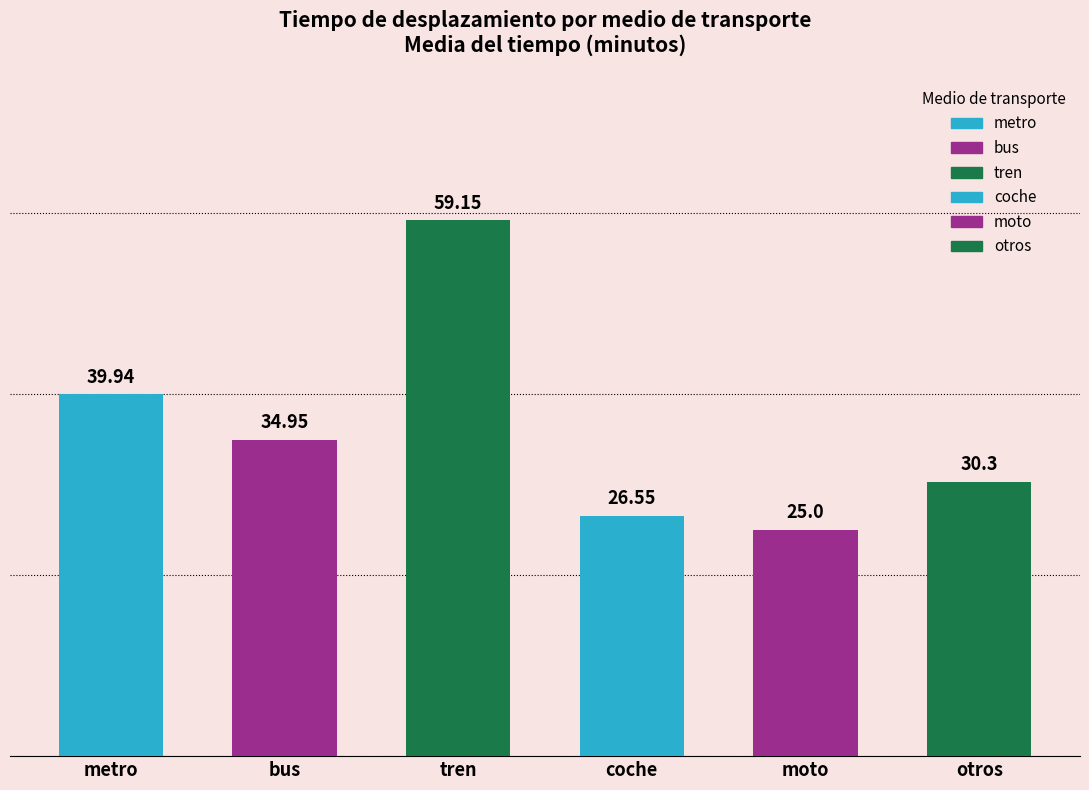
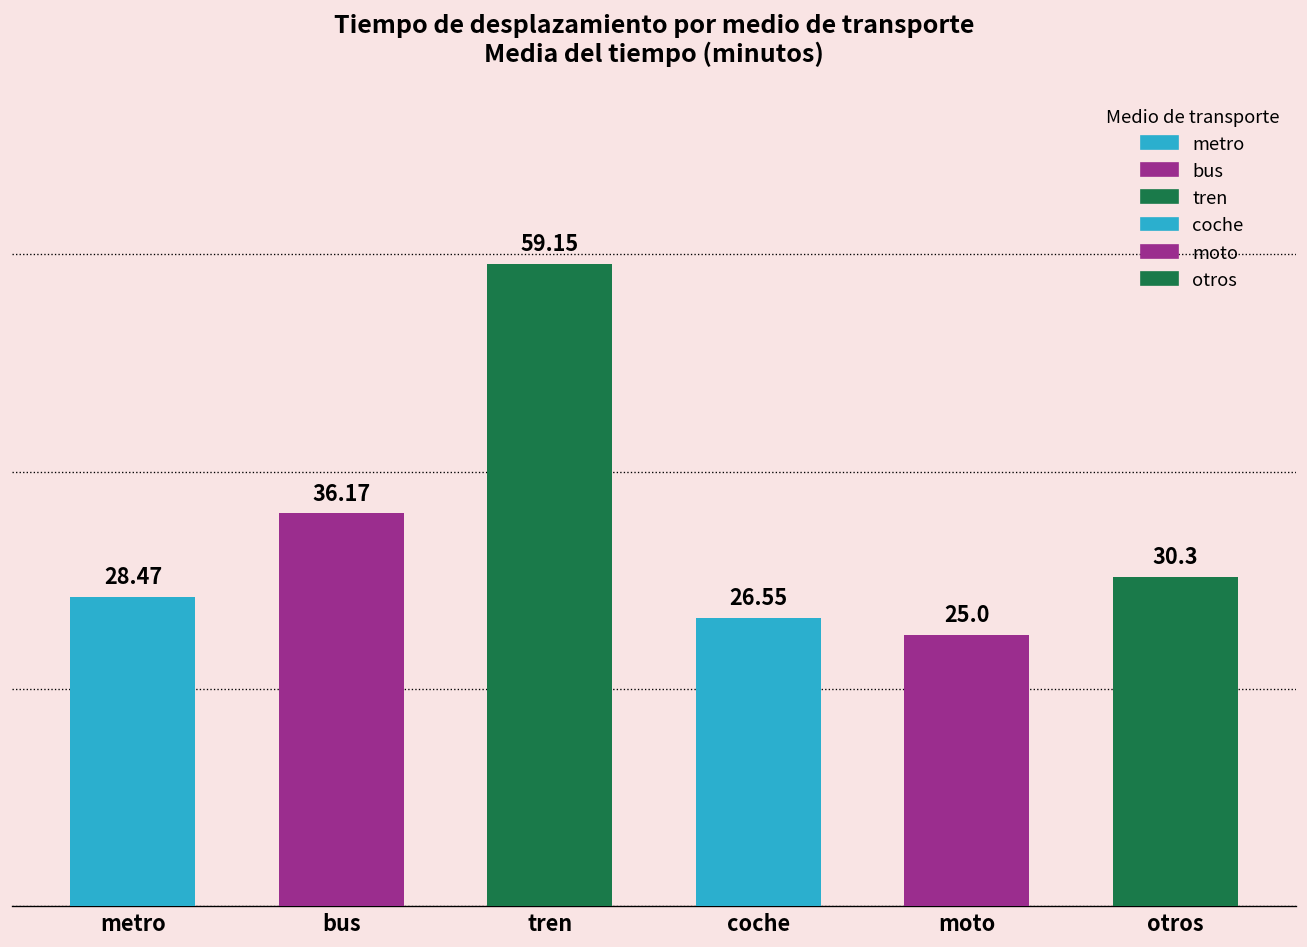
metro: 39.94 -> 28.47
bus: 34.95 -> 36.17
